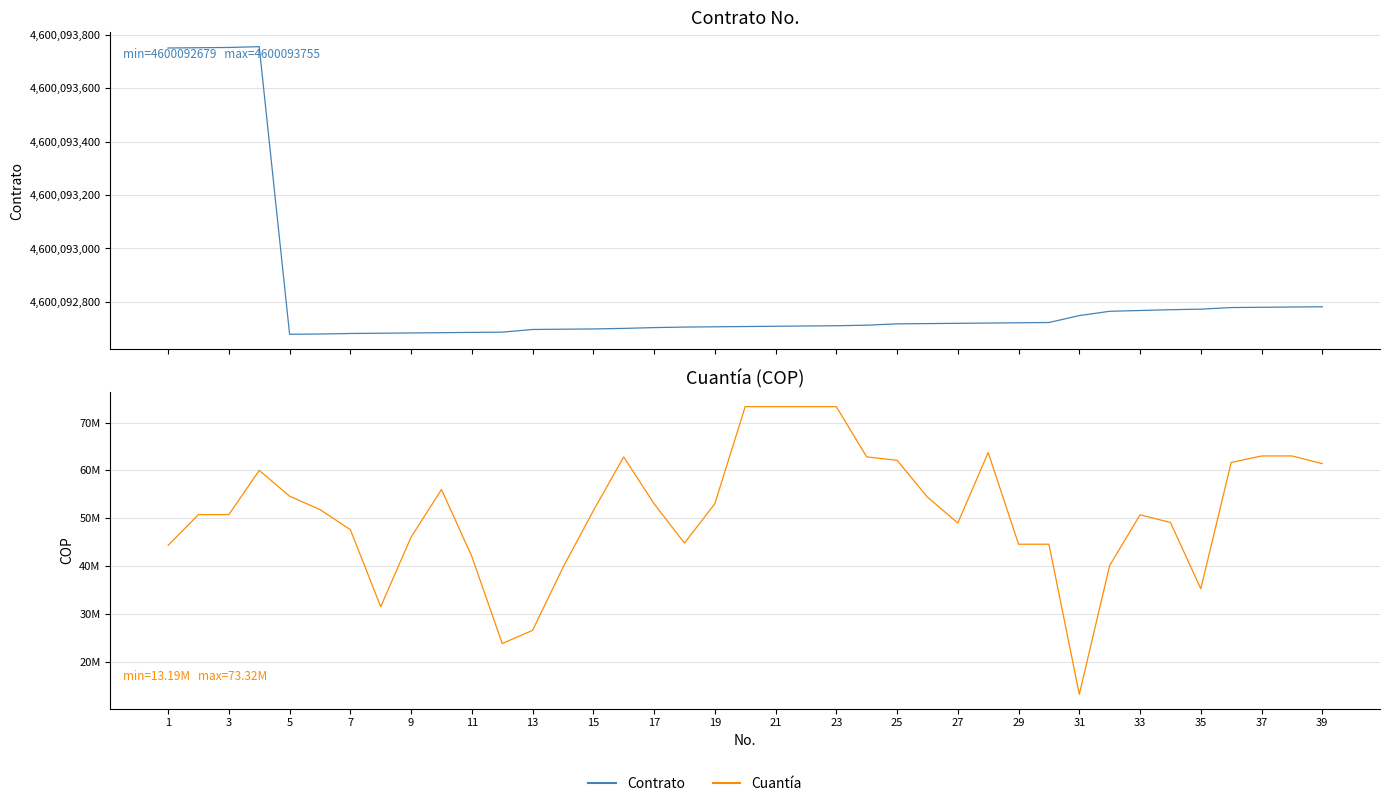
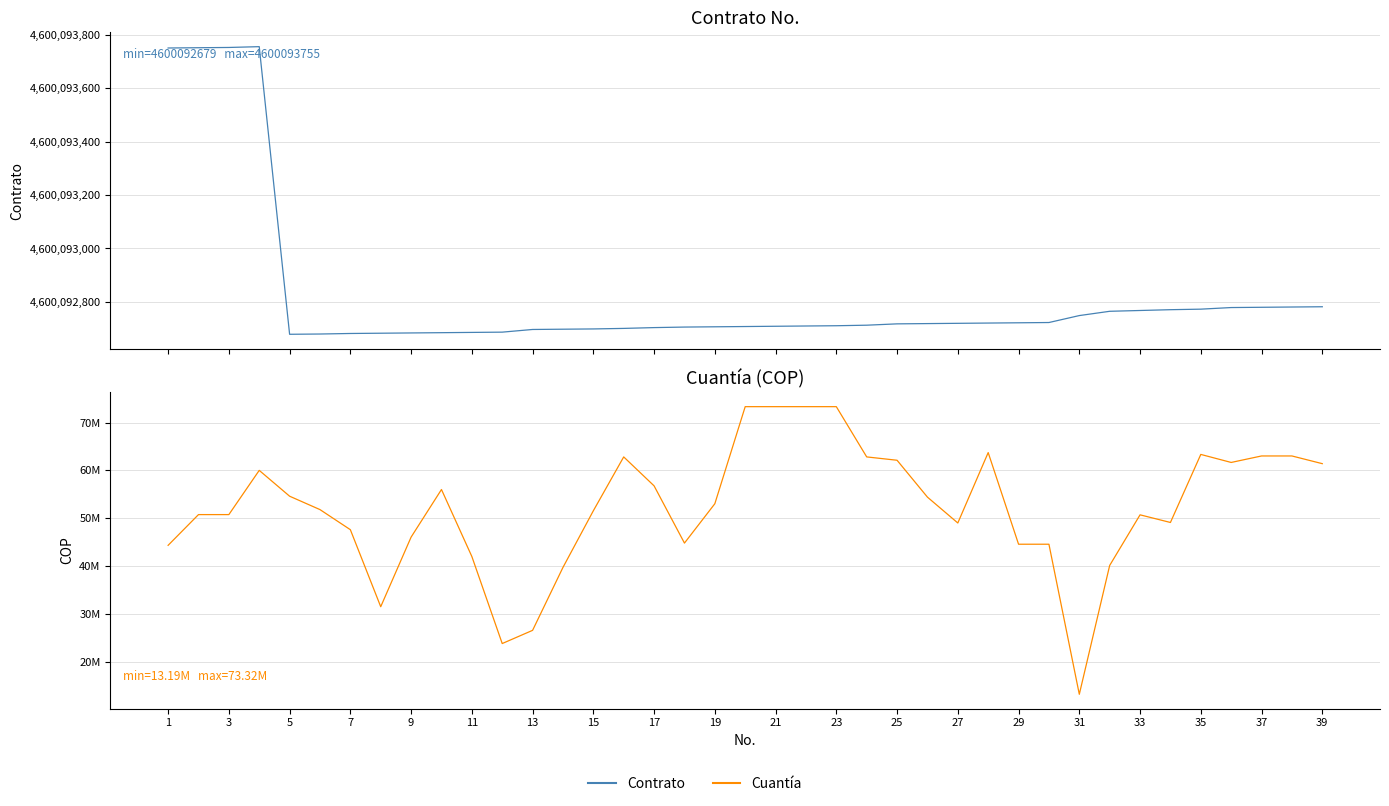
Cuantía (COP), 17: 53000000 -> 57000000
Cuantía (COP), 35: 35000000 -> 63000000
